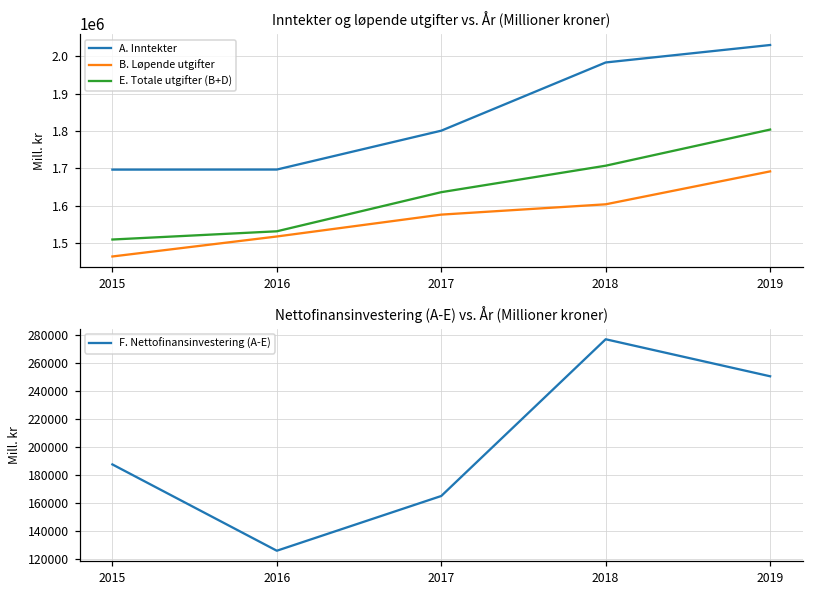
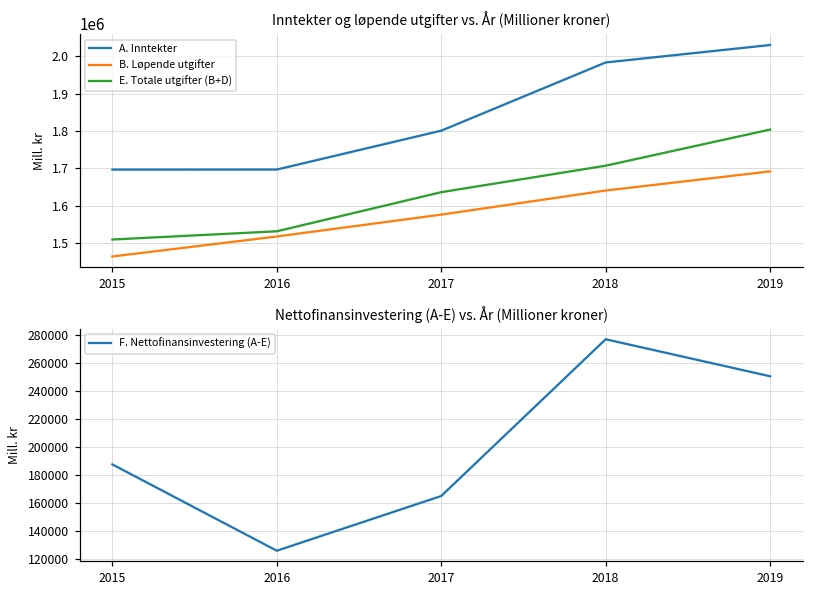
Inntekter og løpende utgifter vs. År (Millioner kroner), B. Løpende utgifter, 2018: 1600000 -> 1640000
